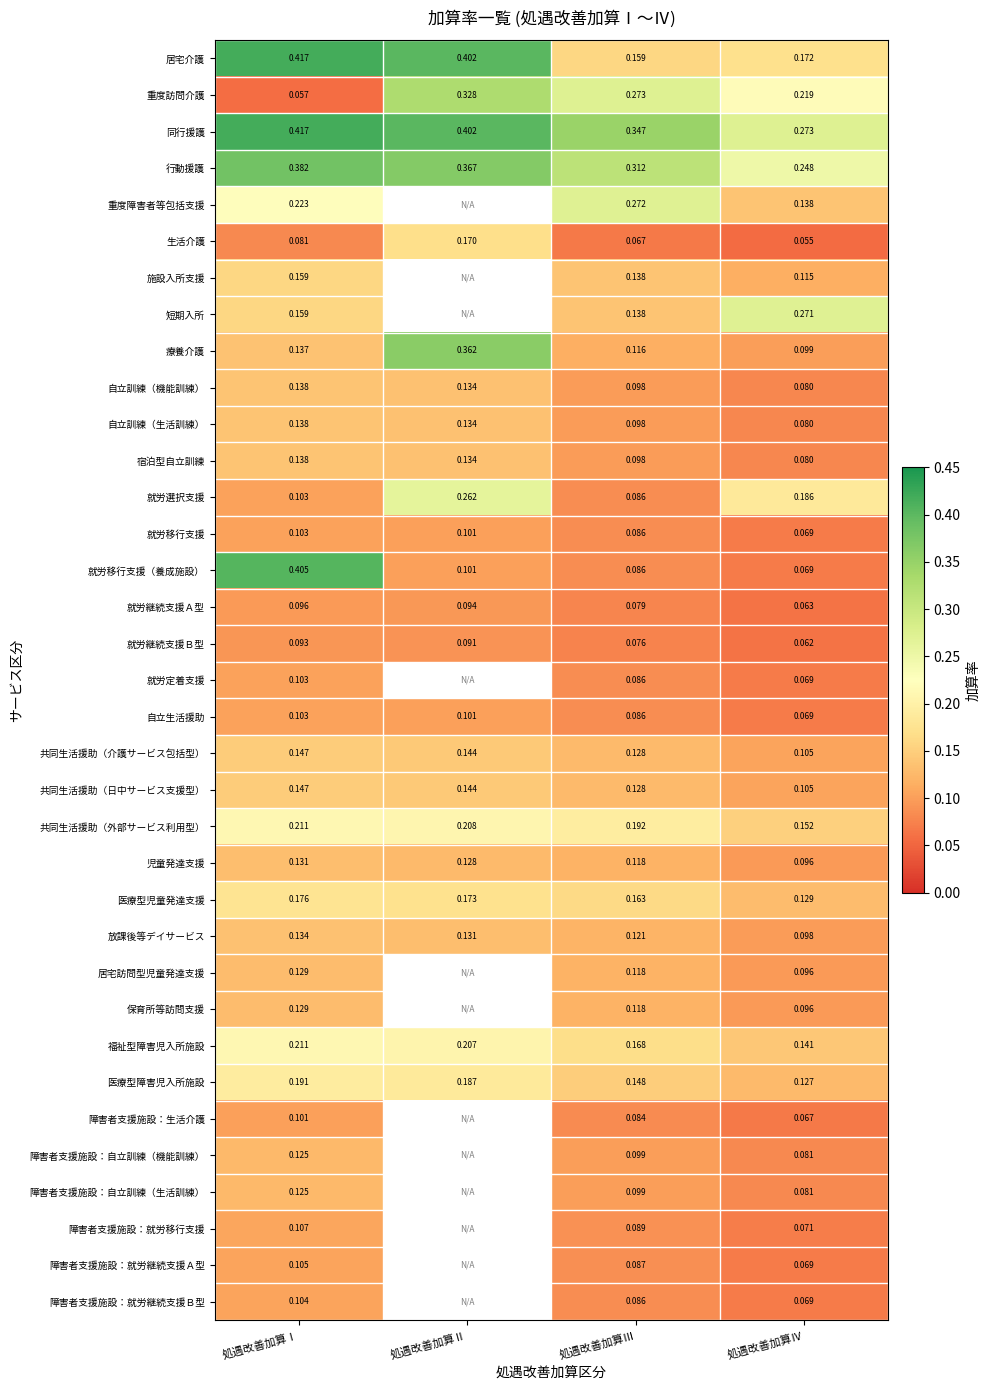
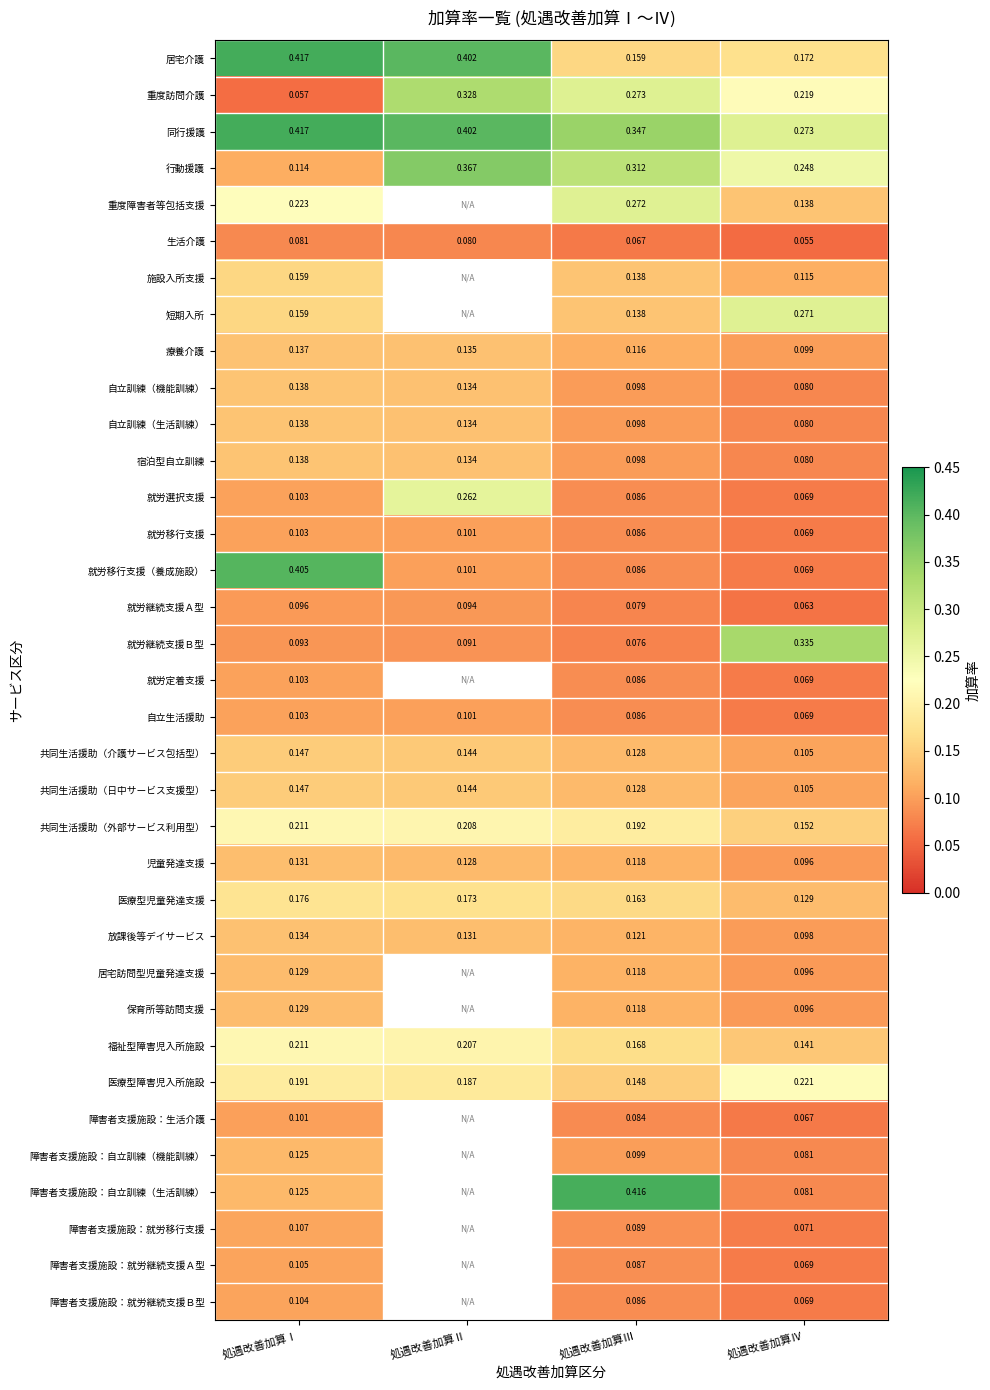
行動援護, 処遇改善加算Ⅰ: 0.382 -> 0.114
生活介護, 処遇改善加算Ⅱ: 0.170 -> 0.080
療養介護, 処遇改善加算Ⅱ: 0.362 -> 0.135
就労選択支援, 処遇改善加算Ⅳ: 0.186 -> 0.069
就労継続支援Ｂ型, 処遇改善加算Ⅳ: 0.062 -> 0.335
医療型障害児入所施設, 処遇改善加算Ⅳ: 0.127 -> 0.221
障害者支援施設：自立訓練（生活訓練）, 処遇改善加算Ⅲ: 0.099 -> 0.416
